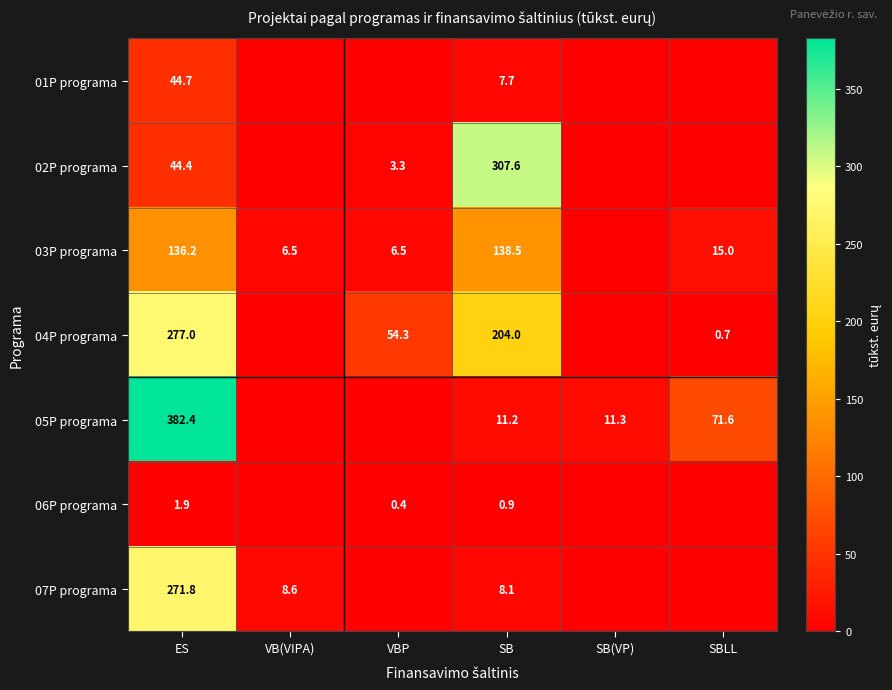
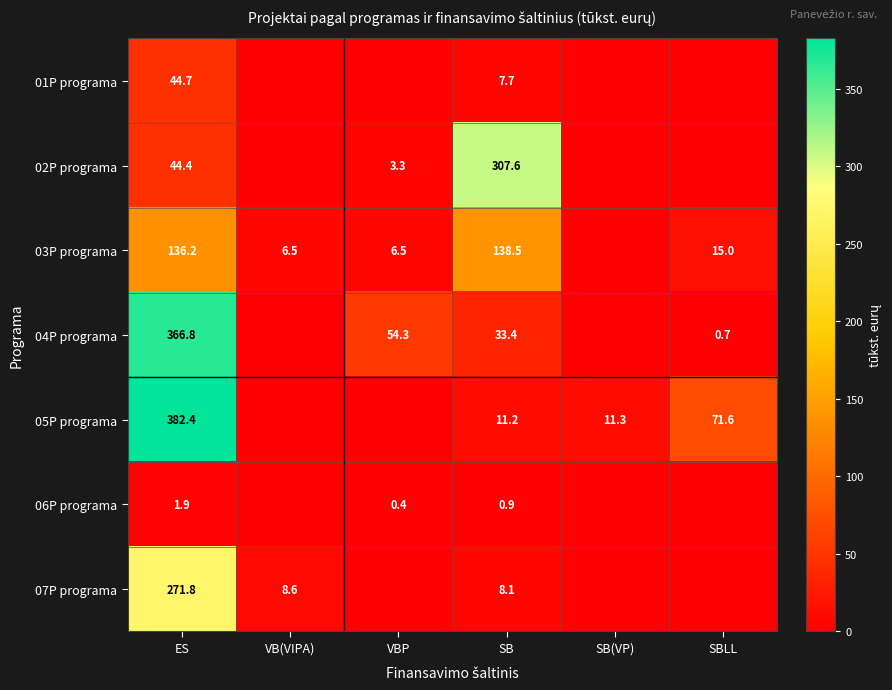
04P programa, ES: 277.0 -> 366.8
04P programa, SB: 204.0 -> 33.4
